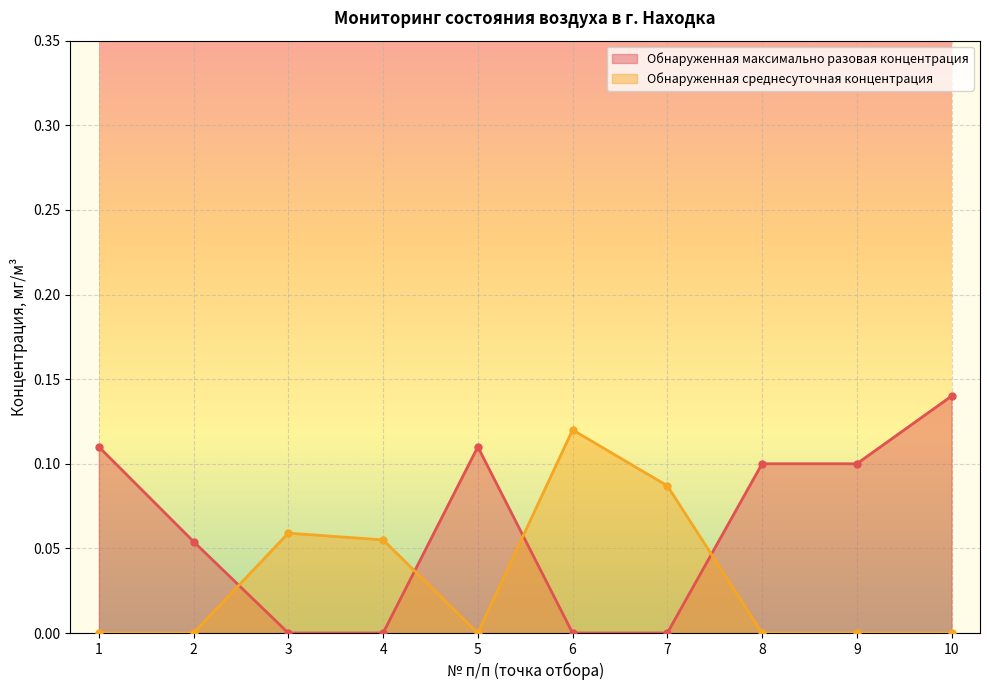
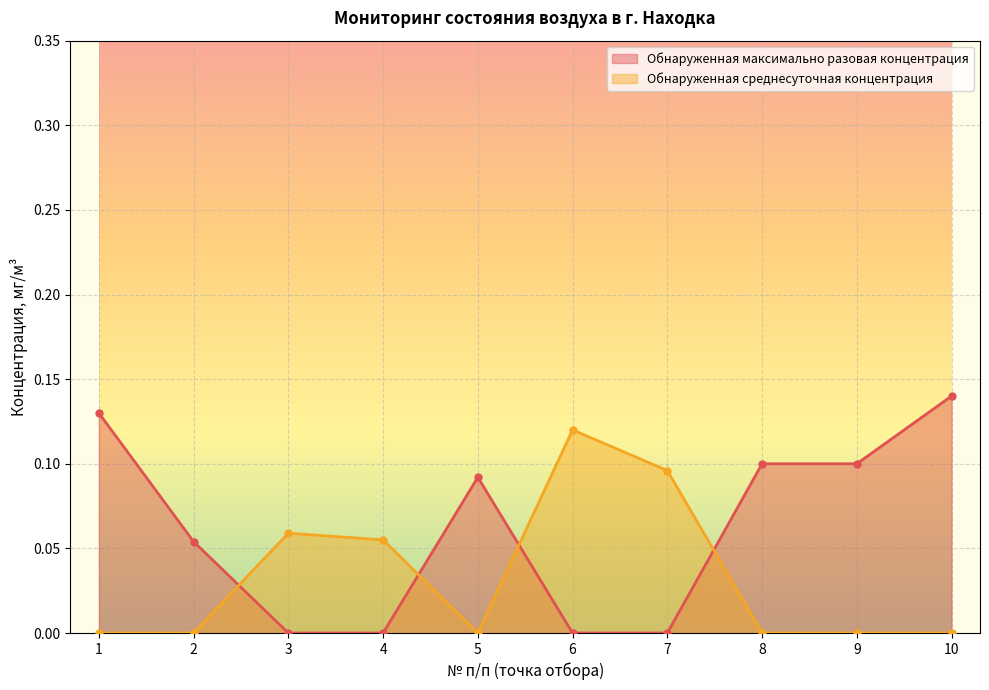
Обнаруженная максимально разовая концентрация, 1: 0.11 -> 0.13
Обнаруженная максимально разовая концентрация, 5: 0.110 -> 0.092
Обнаруженная среднесуточная концентрация, 7: 0.087 -> 0.096
